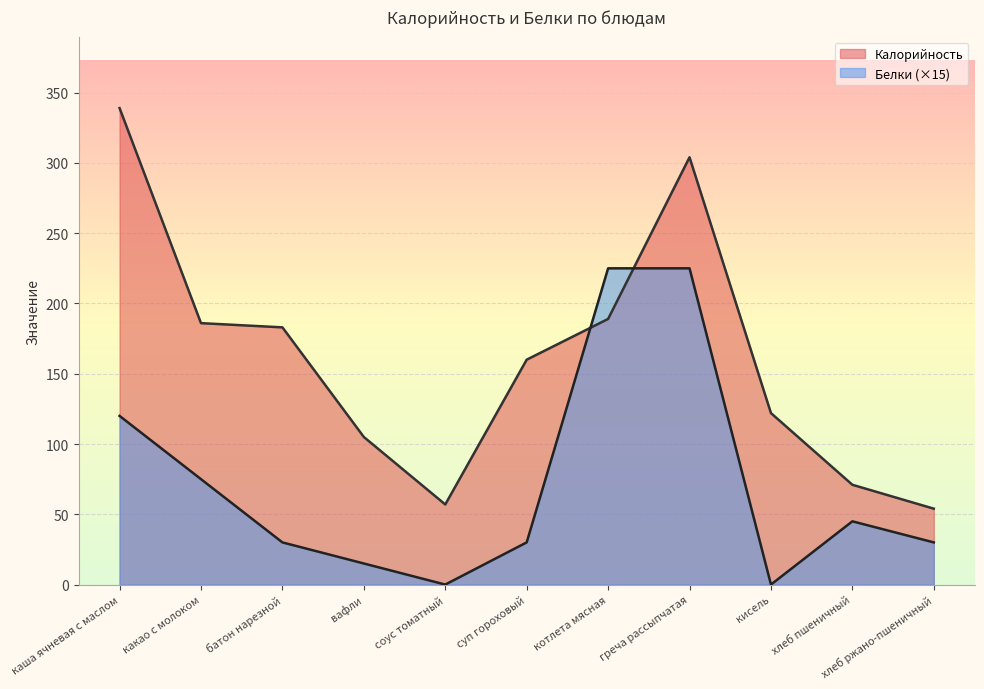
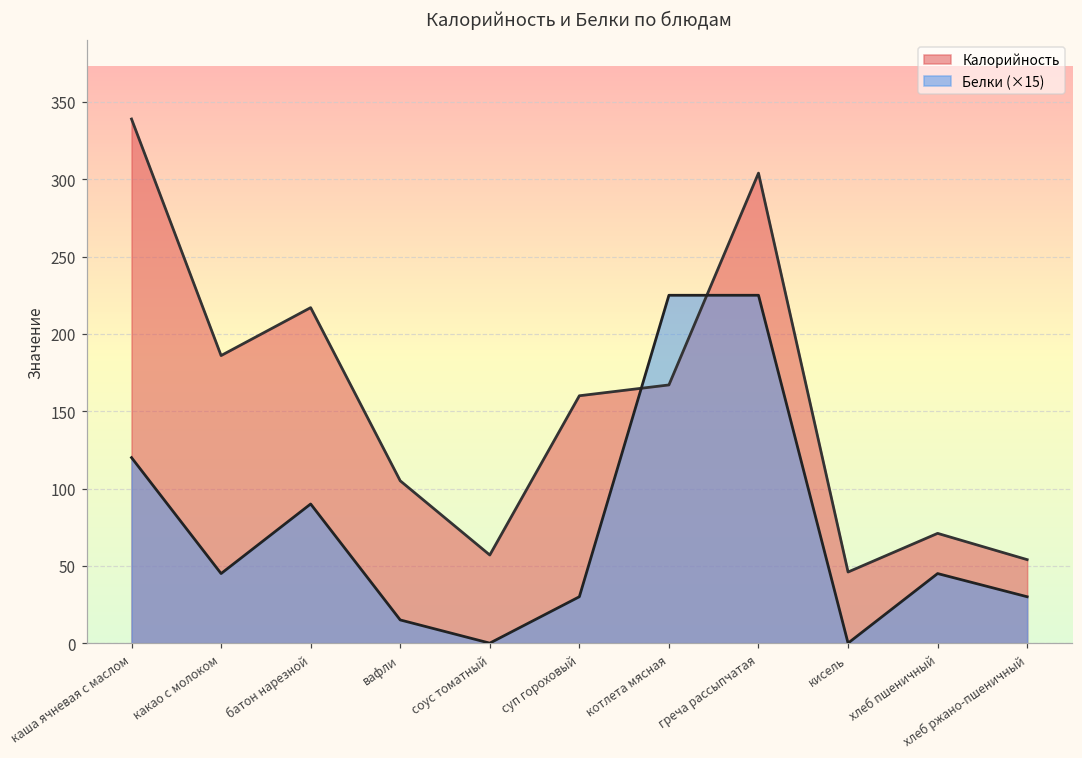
Белки (×15), какао с молоком: 75 -> 45
Калорийность, батон нарезной: 183 -> 217
Белки (×15), батон нарезной: 30 -> 90
Калорийность, котлета мясная: 189 -> 167
Калорийность, кисель: 122 -> 46
